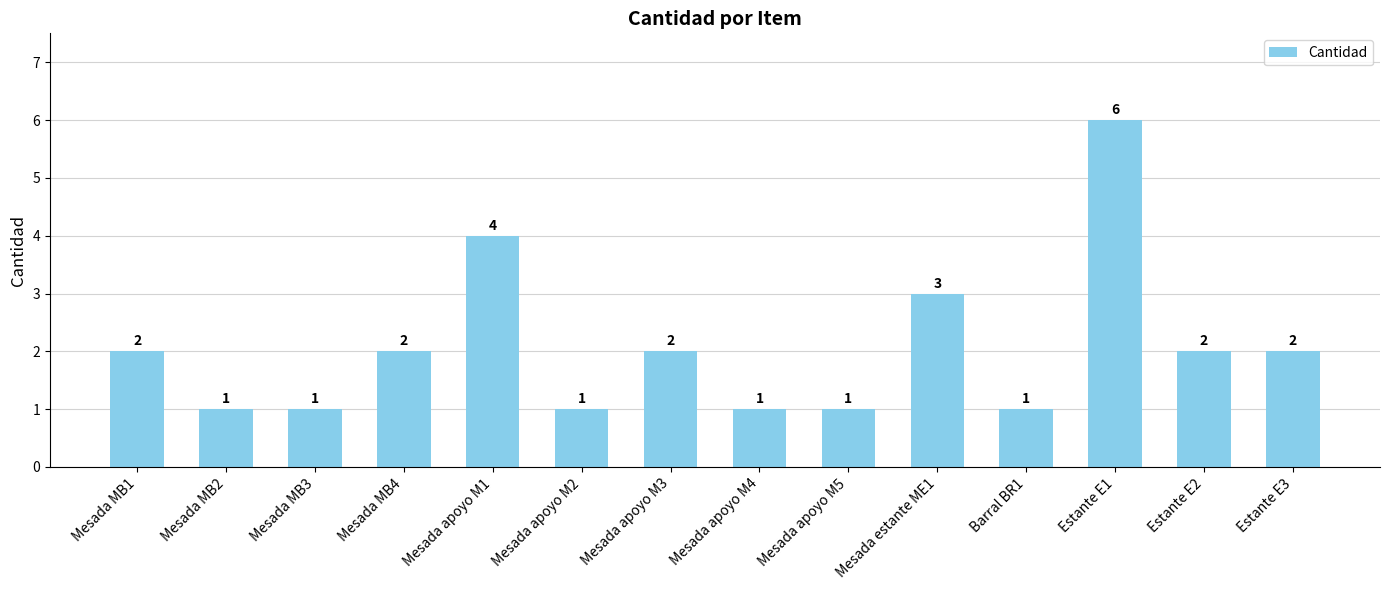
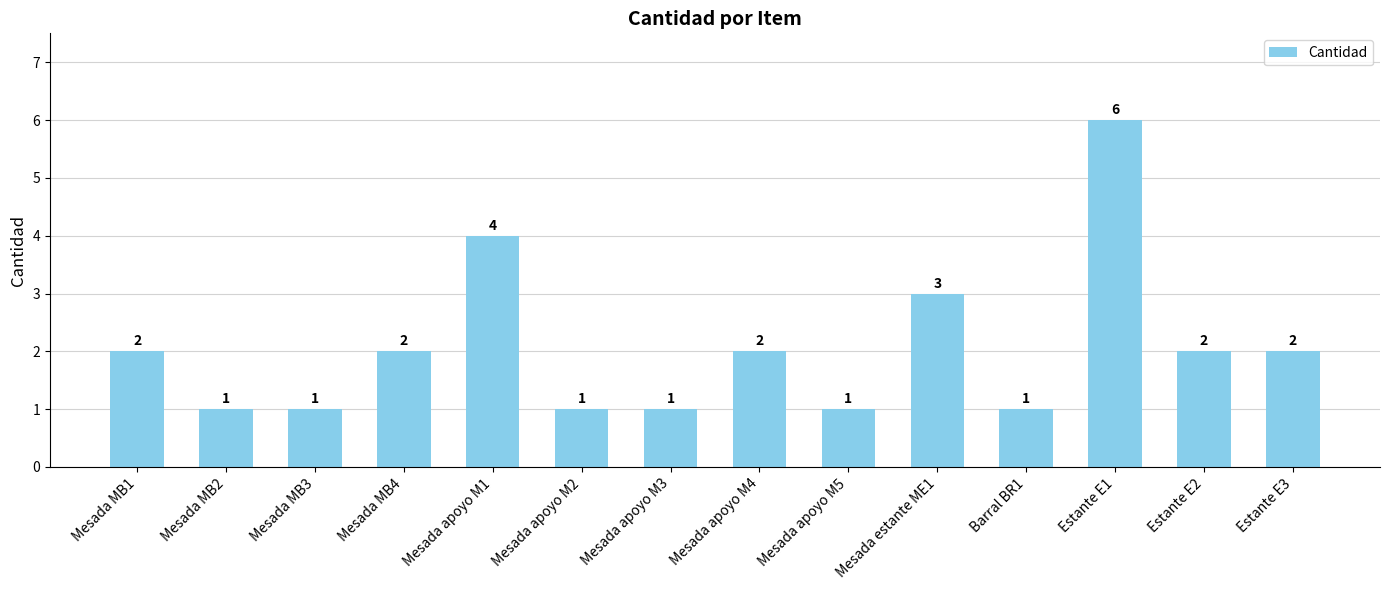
Mesada apoyo M3: 2 -> 1
Mesada apoyo M4: 1 -> 2
